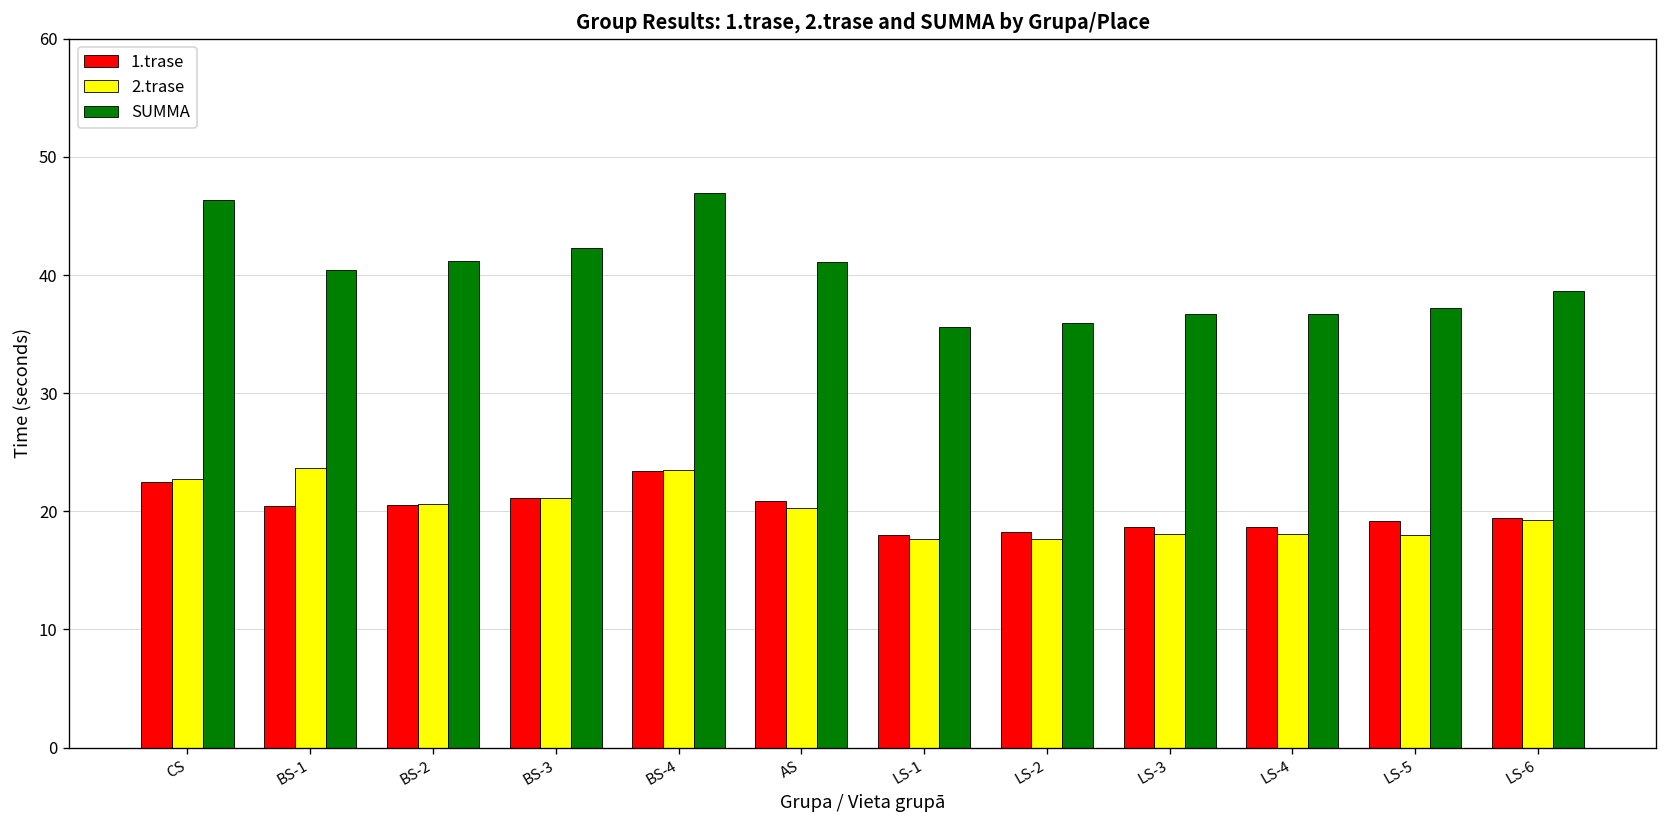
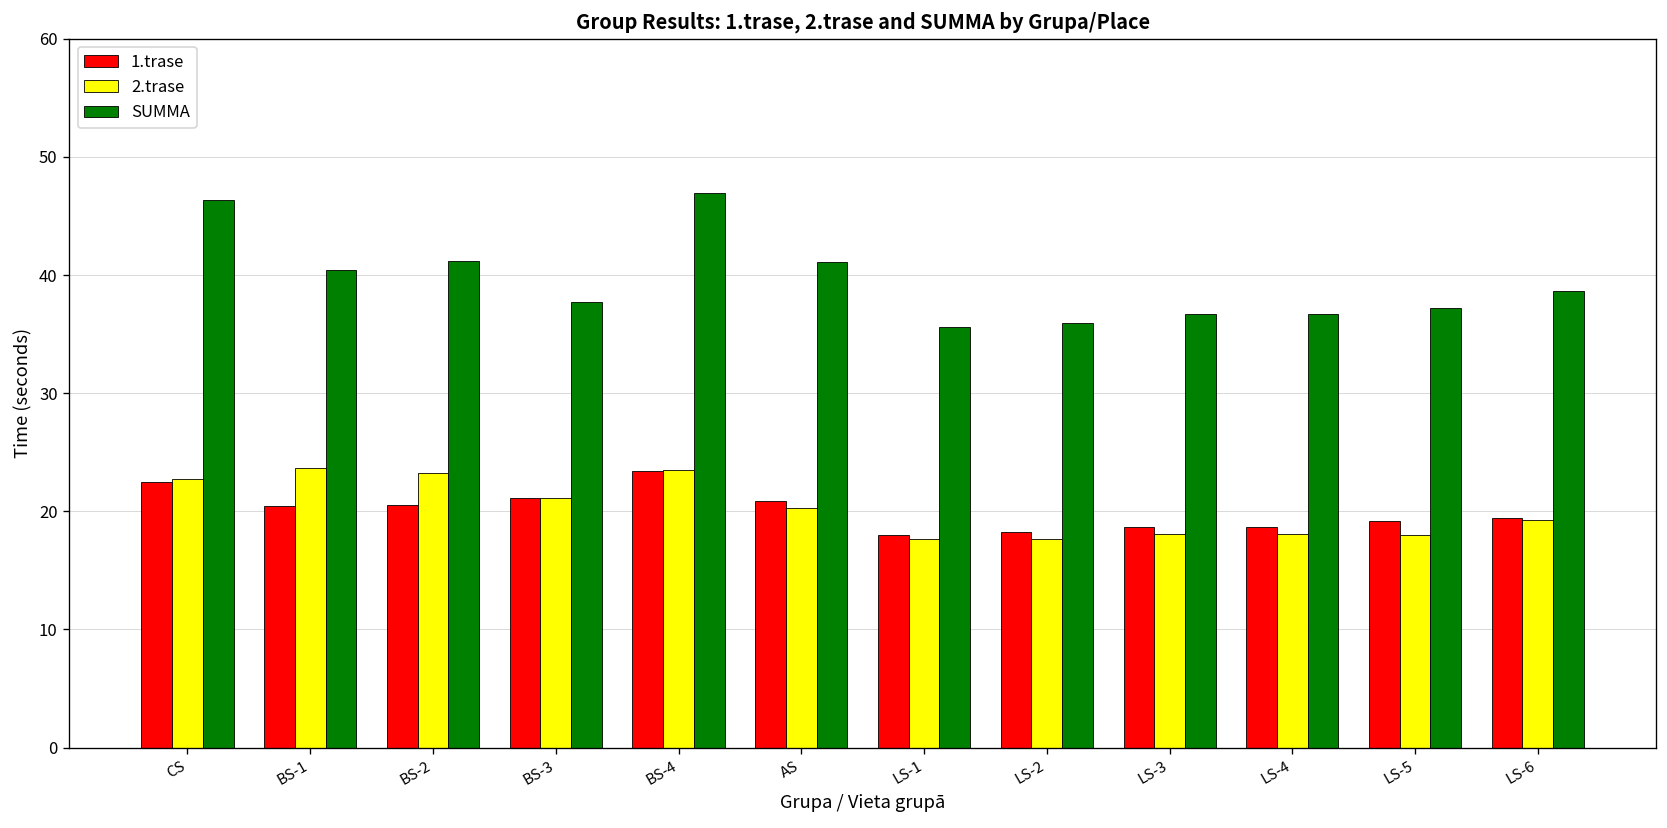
2.trase, BS-2: 21 -> 23
SUMMA, BS-3: 42 -> 38
